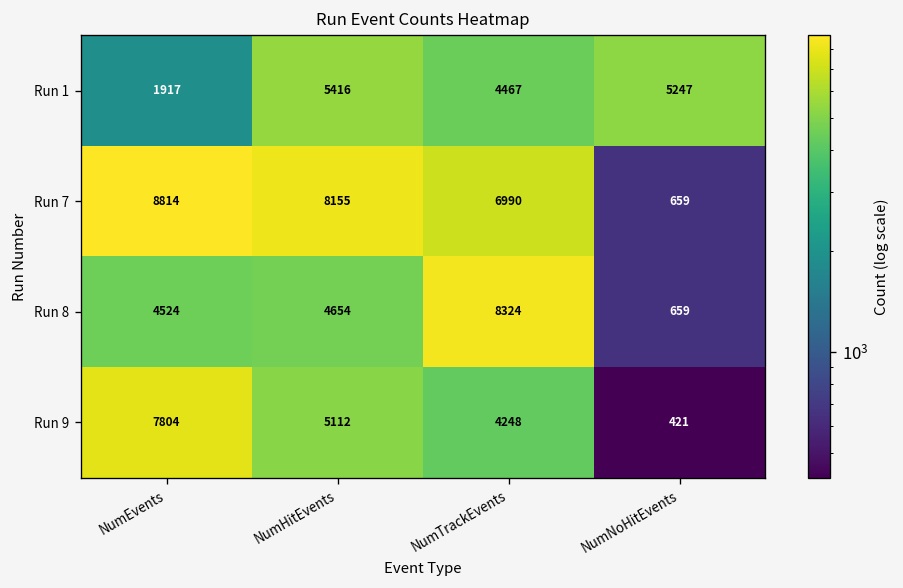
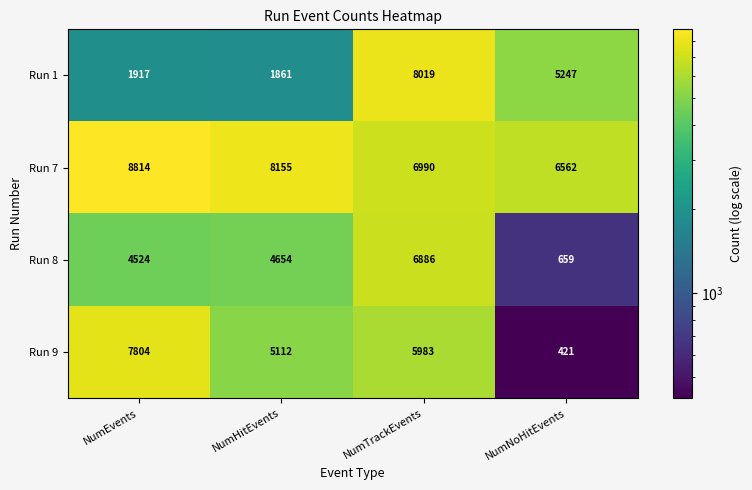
Run 1, NumHitEvents: 5416 -> 1861
Run 1, NumTrackEvents: 4467 -> 8019
Run 7, NumNoHitEvents: 659 -> 6562
Run 8, NumTrackEvents: 8324 -> 6886
Run 9, NumTrackEvents: 4248 -> 5983
